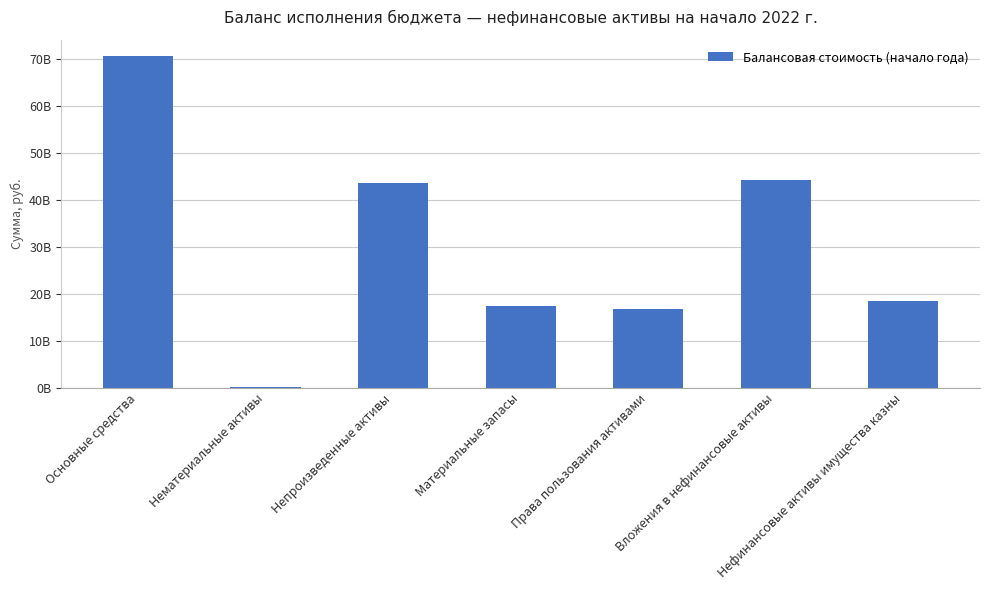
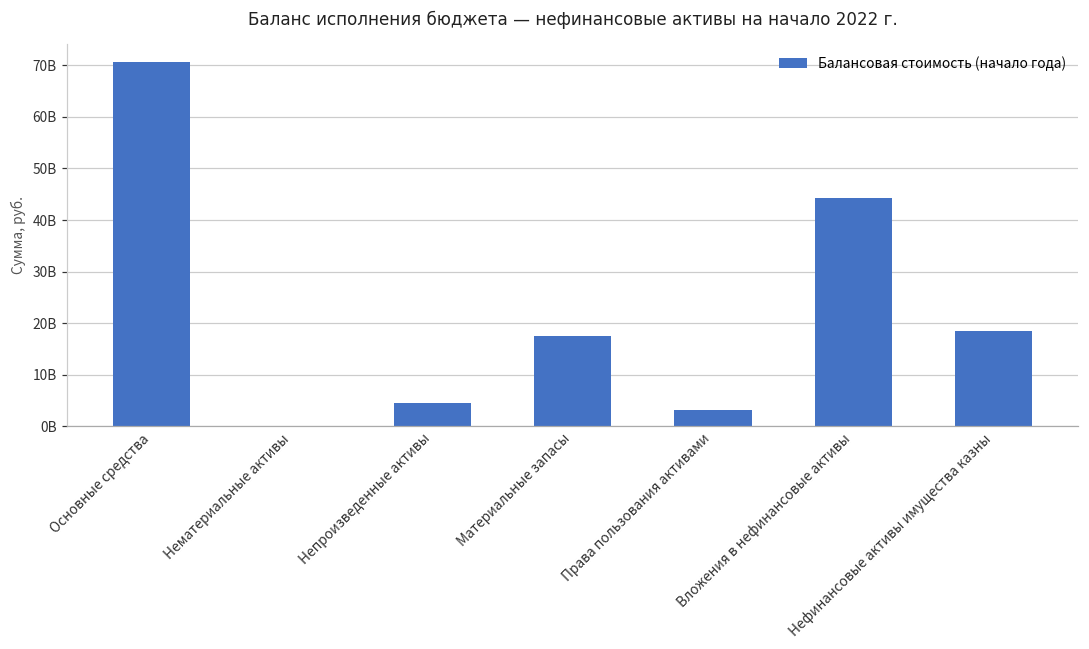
Непроизведенные активы: 44000000000 -> 5000000000
Права пользования активами: 17000000000 -> 3000000000
